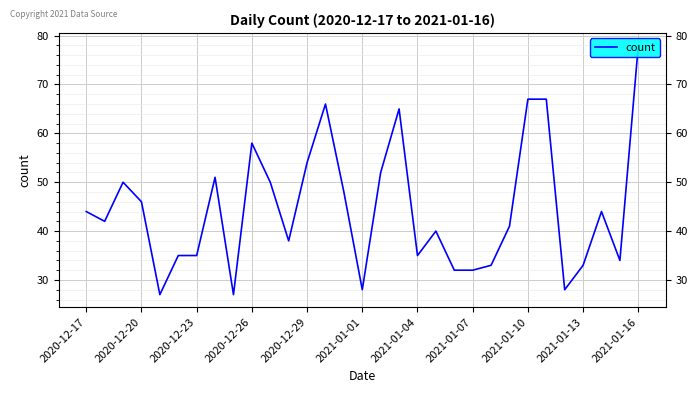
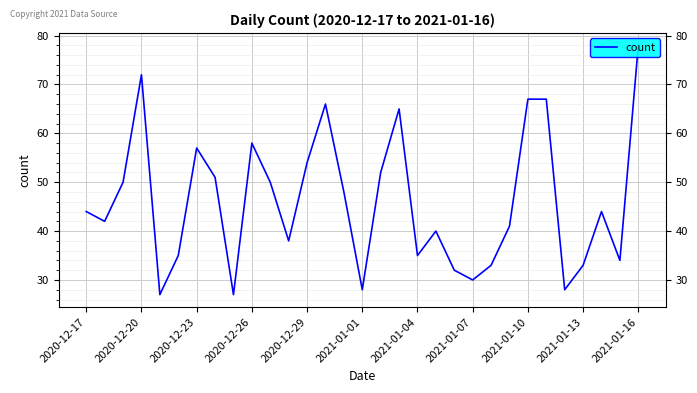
2020-12-20: 46 -> 72
2020-12-23: 35 -> 57
2021-01-07: 32 -> 30
